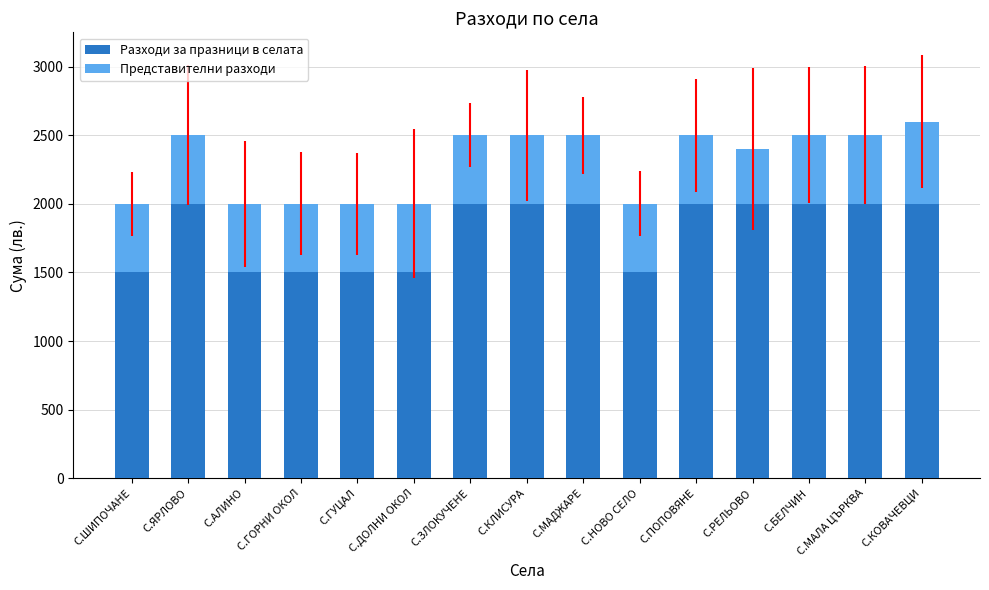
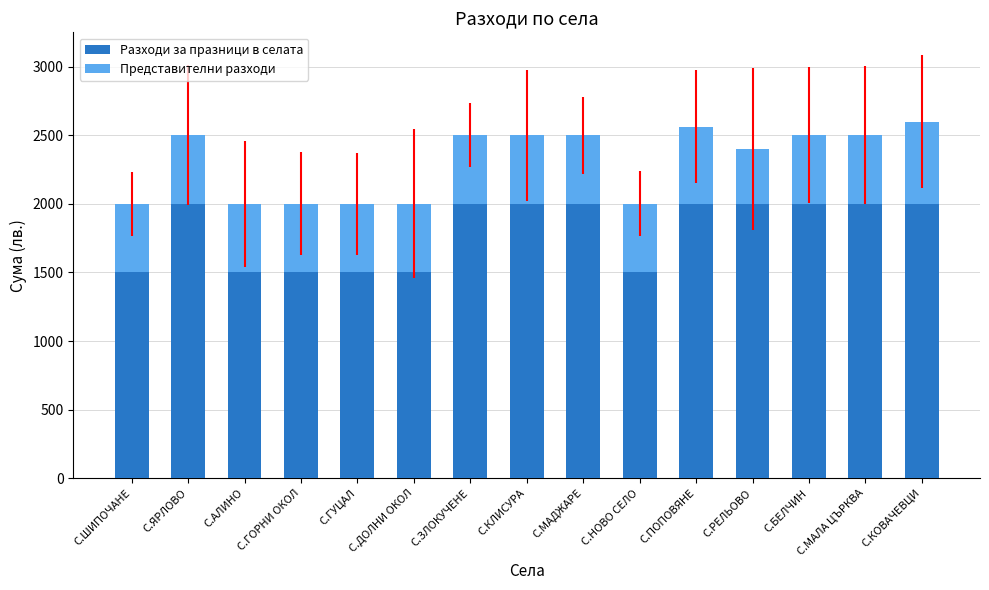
Представителни разходи, С.ПОПОВЯНЕ: 500 -> 560
